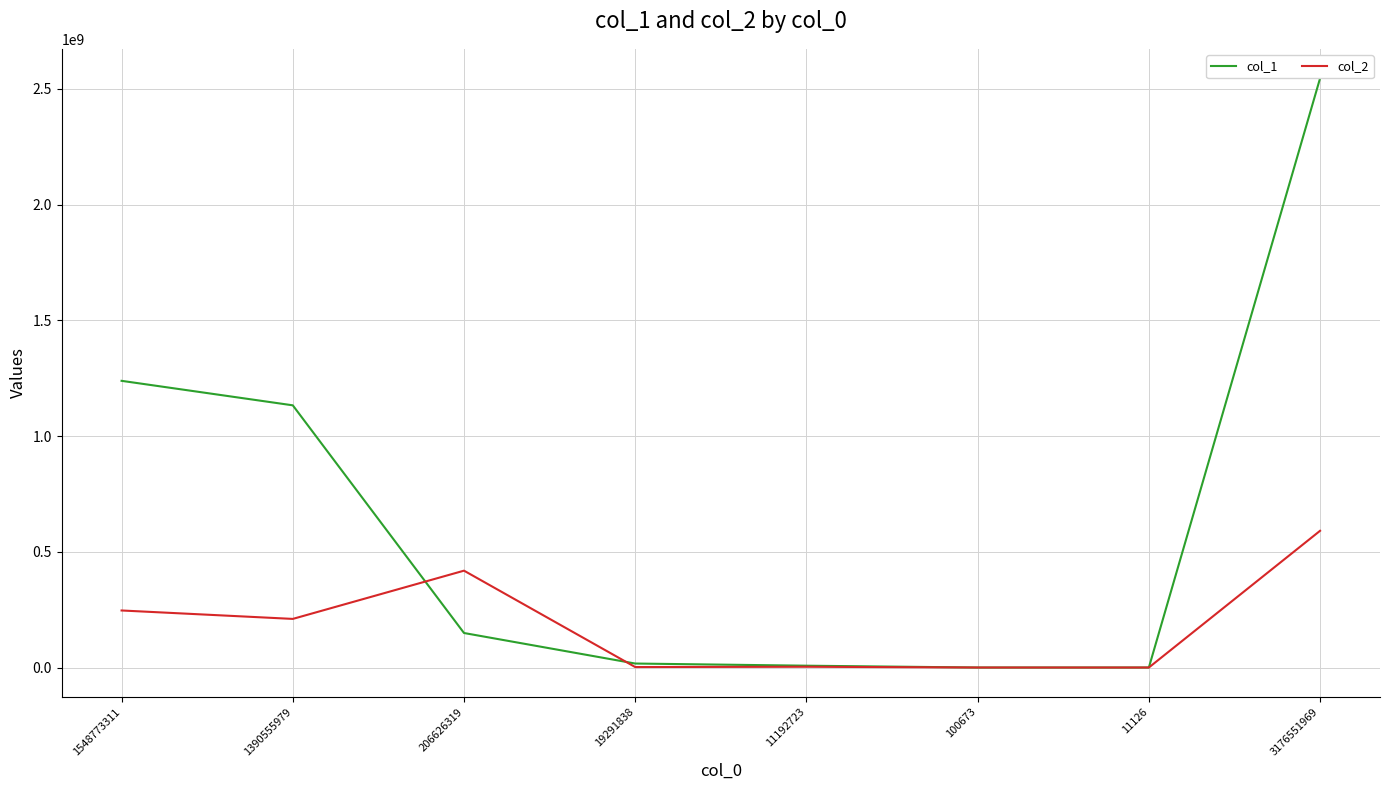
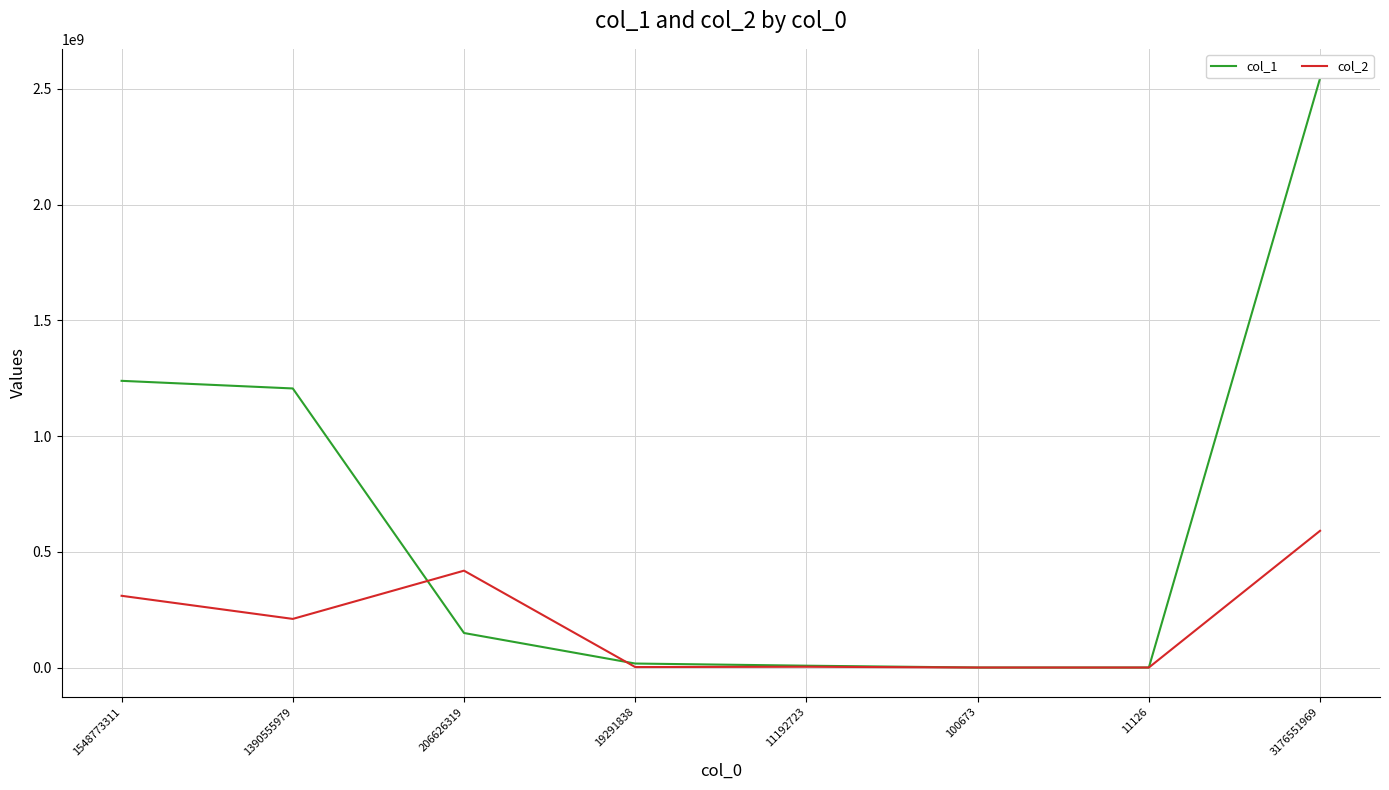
col_2, 1548773311: 250000000 -> 310000000
col_1, 1390555979: 1130000000 -> 1210000000
